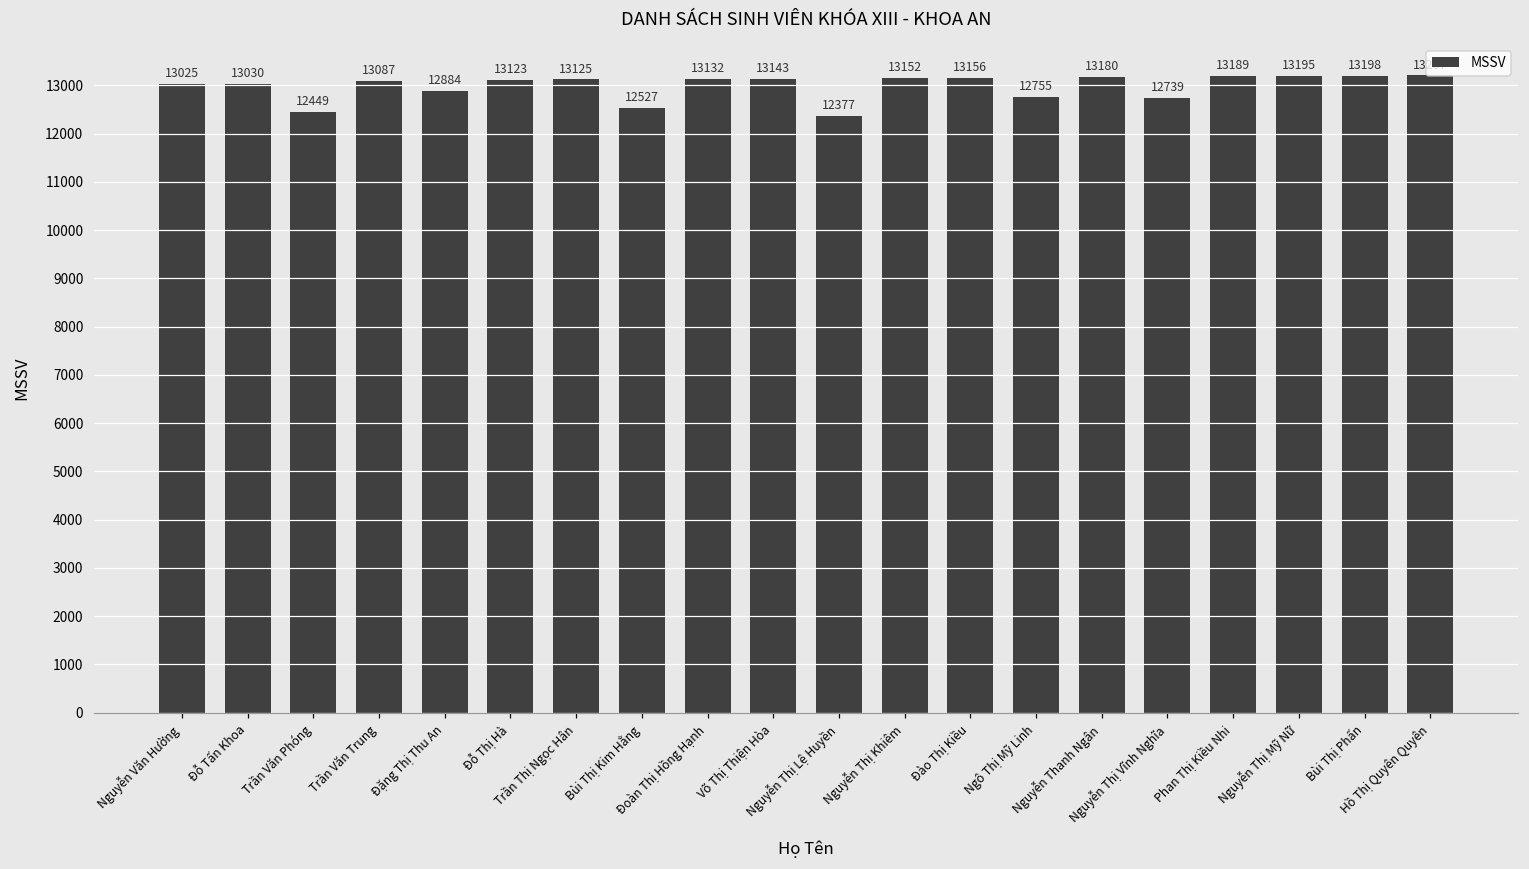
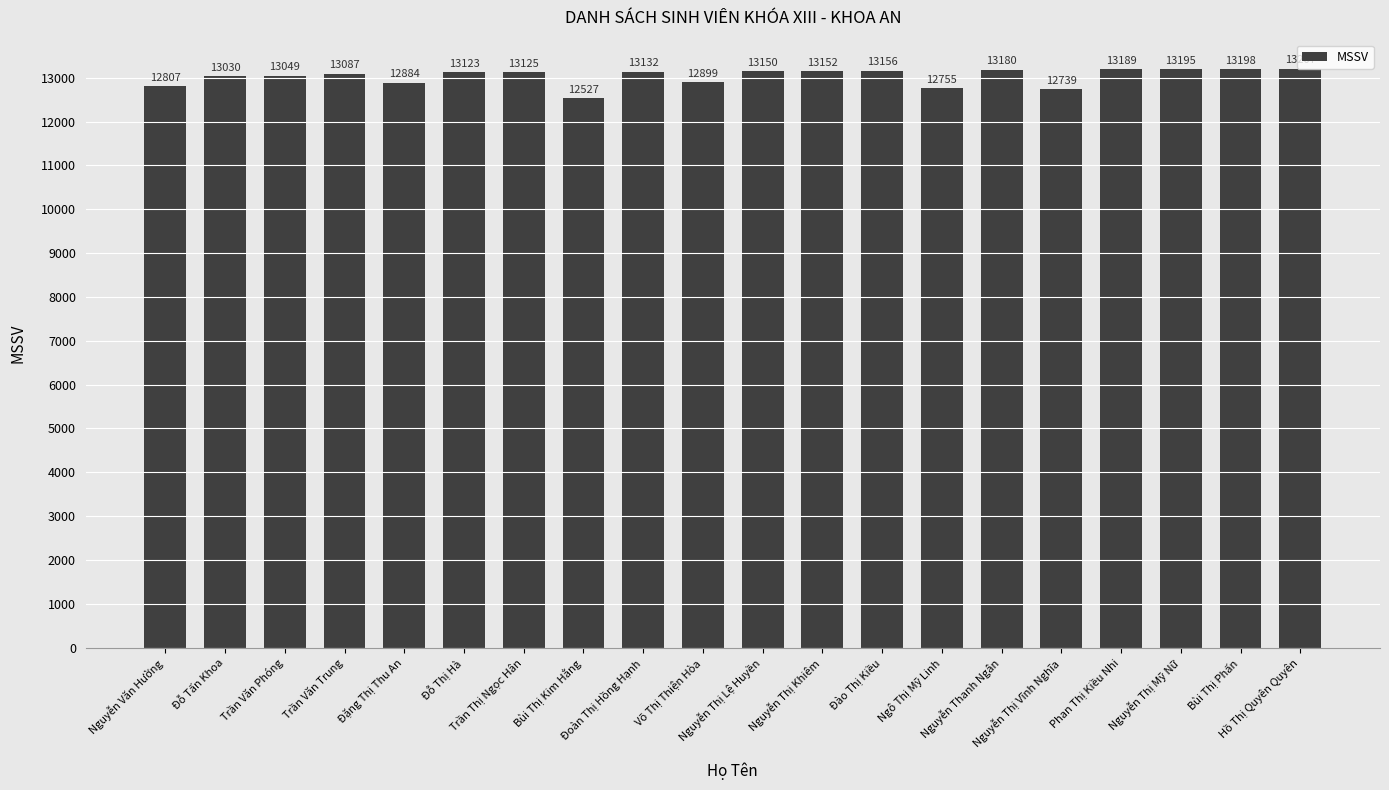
Nguyễn Văn Hường: 13025 -> 12807
Trần Văn Phóng: 12449 -> 13049
Võ Thị Thiện Hòa: 13143 -> 12899
Nguyễn Thị Lệ Huyền: 12377 -> 13150
